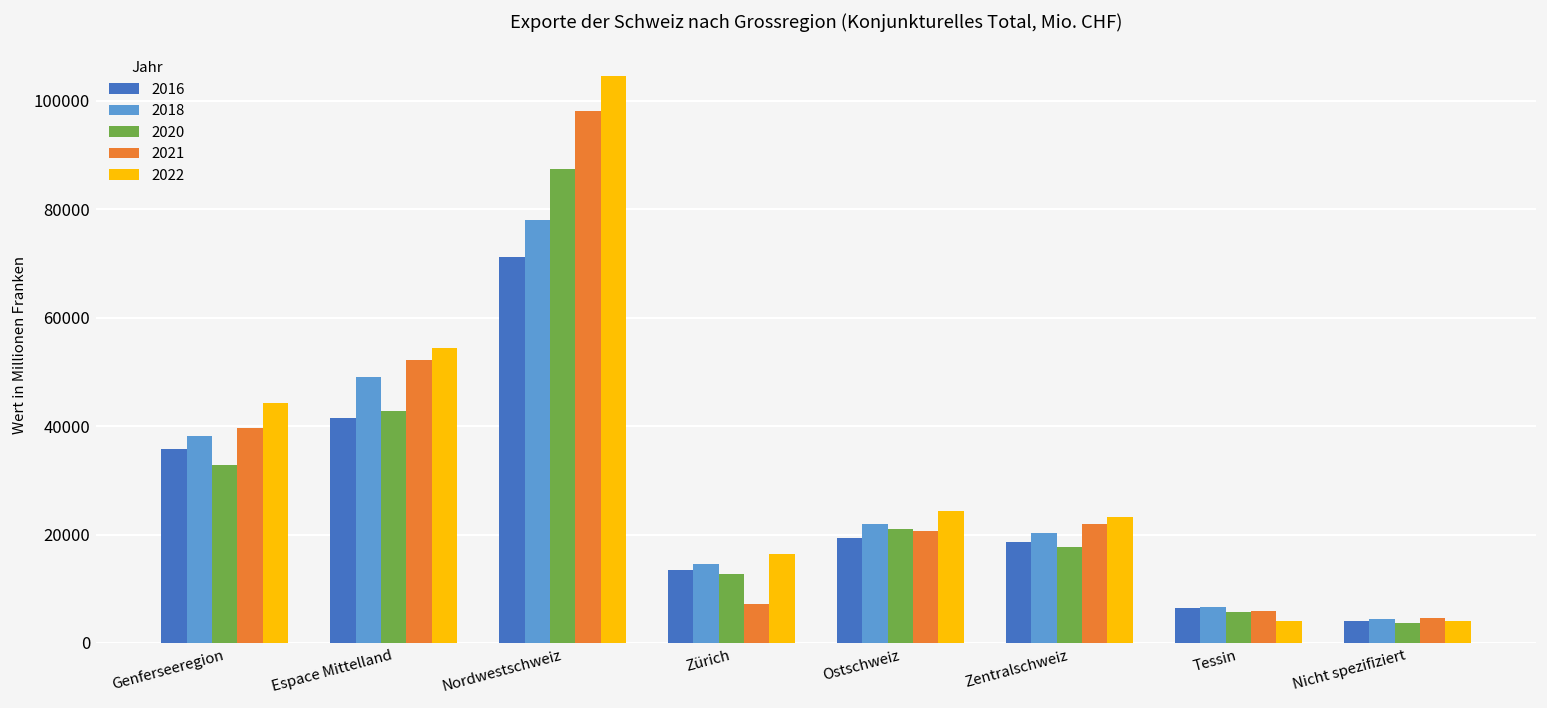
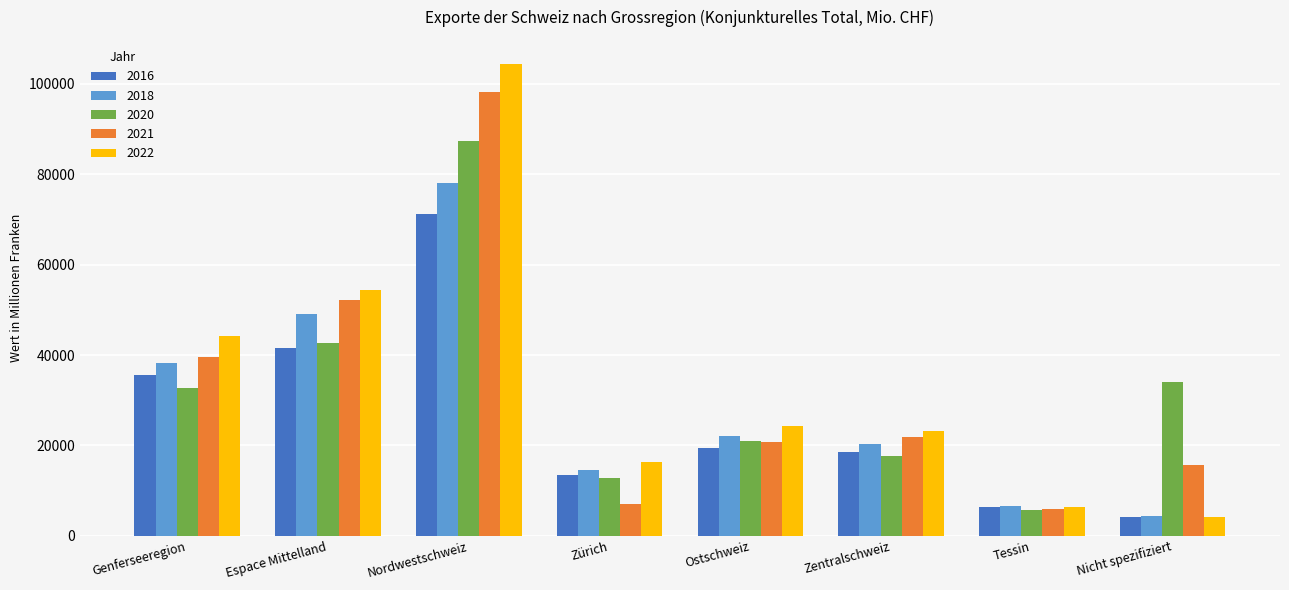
2022, Tessin: 4000 -> 6000
2020, Nicht spezifiziert: 4000 -> 34000
2021, Nicht spezifiziert: 5000 -> 16000
